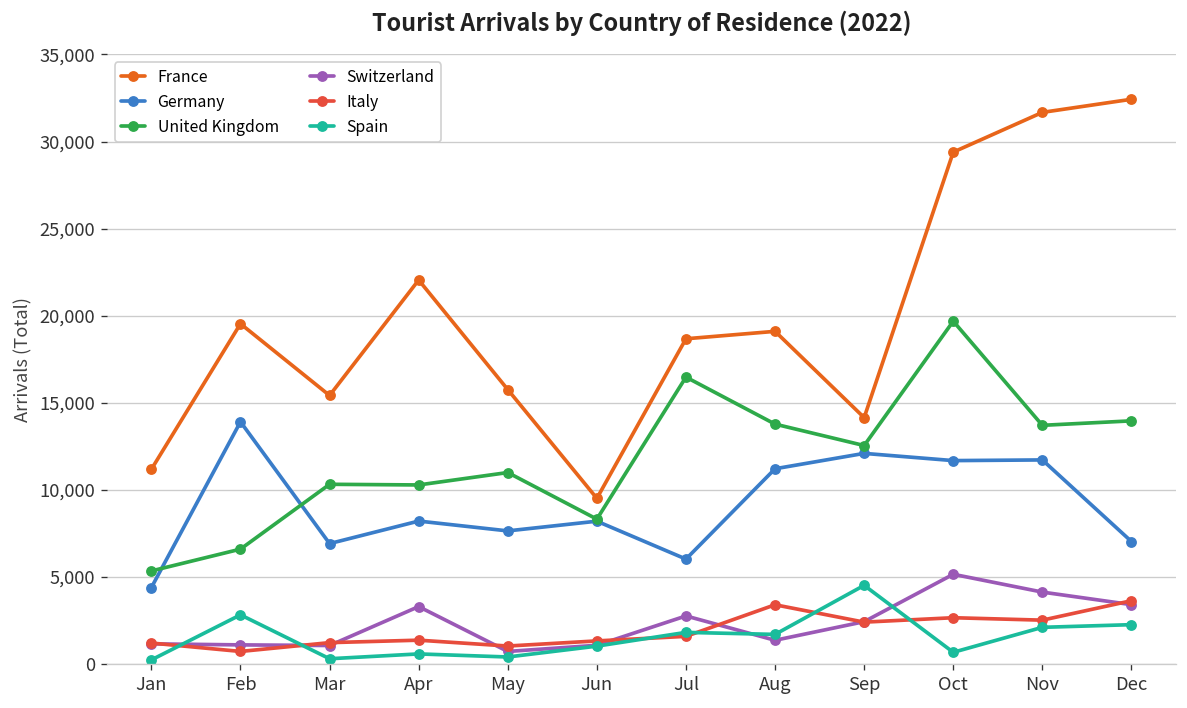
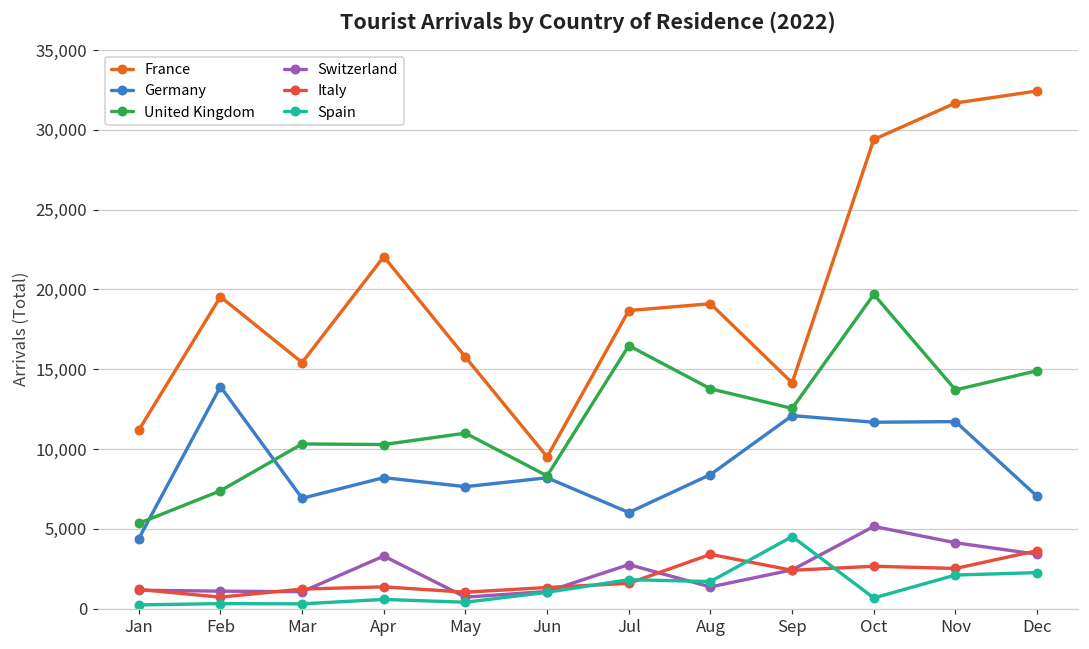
United Kingdom, Feb: 6,600 -> 7,400
Spain, Feb: 2,800 -> 300
Germany, Aug: 11,200 -> 8,400
United Kingdom, Dec: 14,000 -> 14,900
